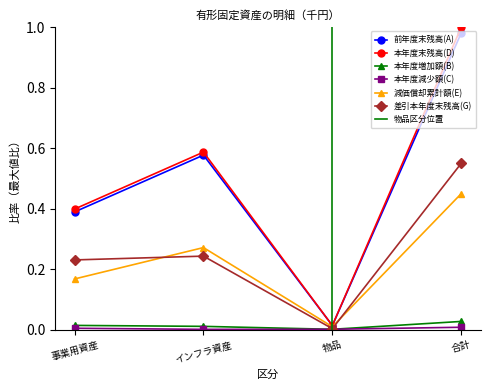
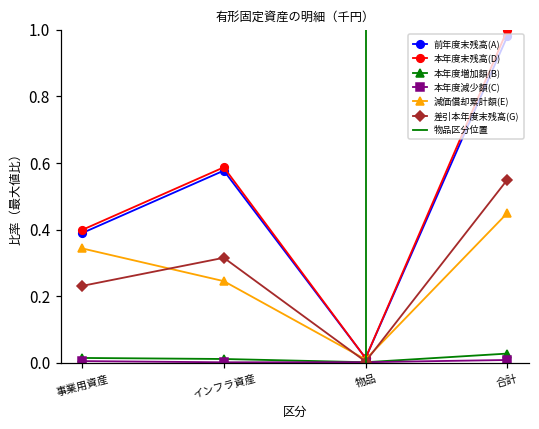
減価償却累計額(E), 事業用資産: 0.17 -> 0.34
減価償却累計額(E), インフラ資産: 0.27 -> 0.25
差引本年度末残高(G), インフラ資産: 0.24 -> 0.32
